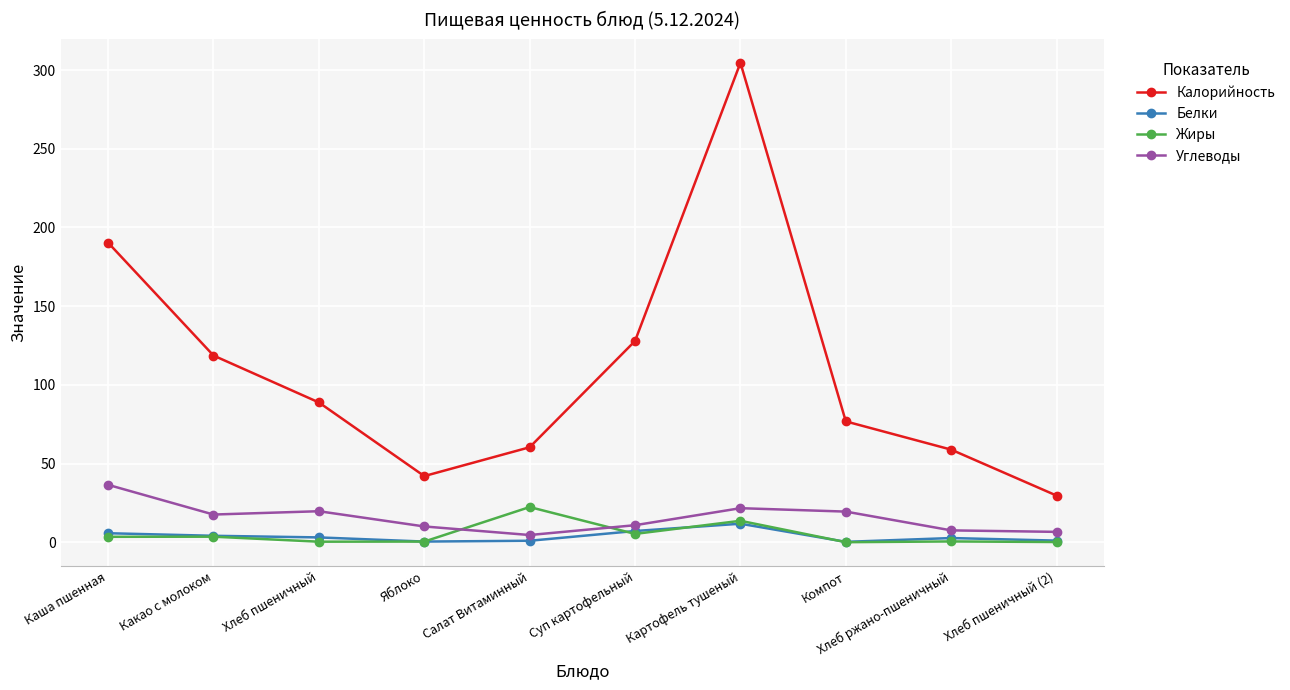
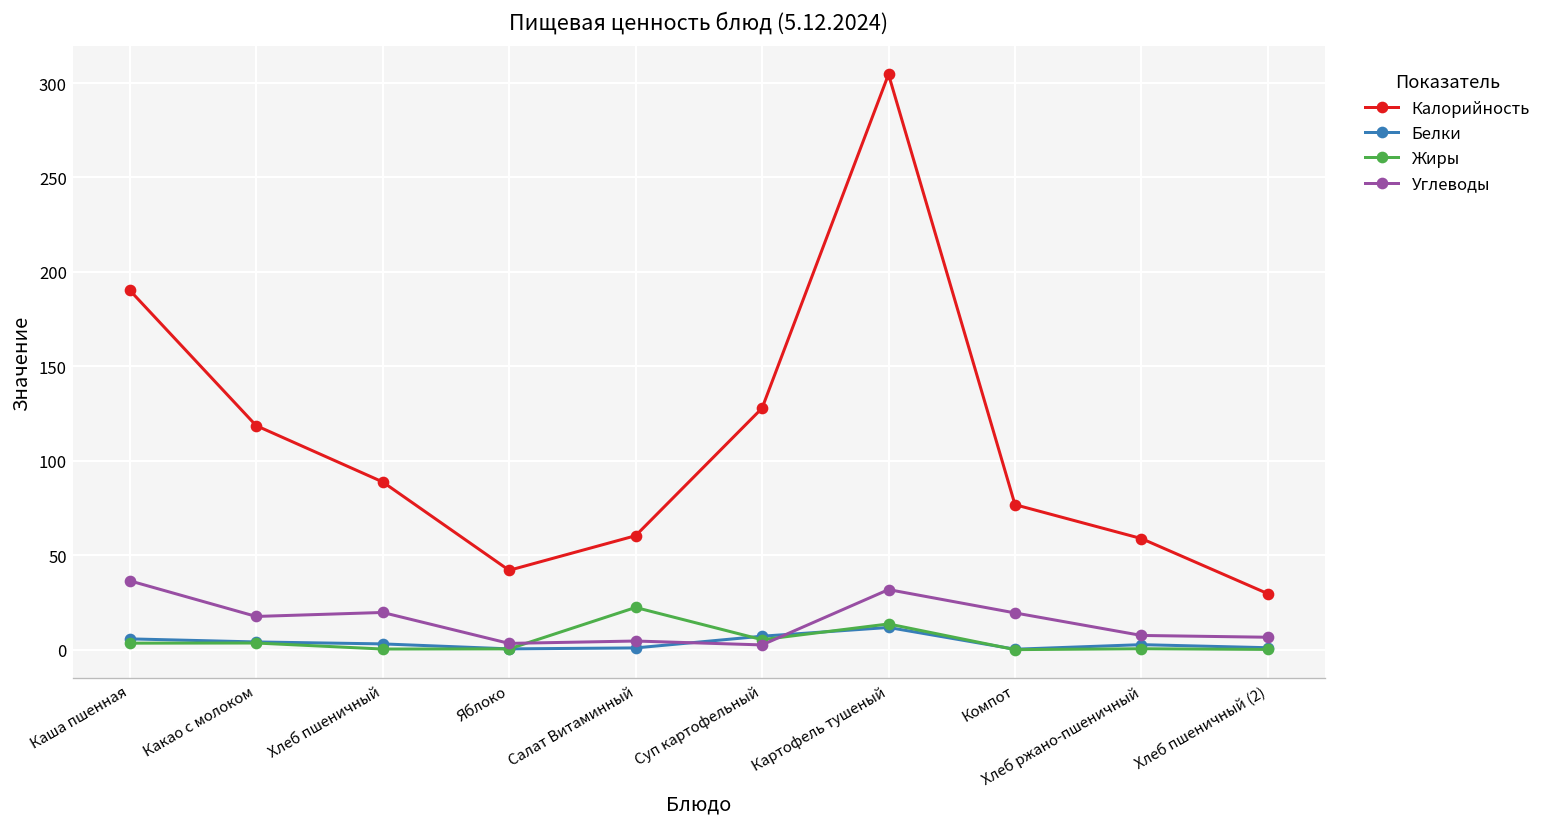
Углеводы, Яблоко: 10 -> 3
Углеводы, Суп картофельный: 11 -> 3
Углеводы, Картофель тушеный: 22 -> 32
